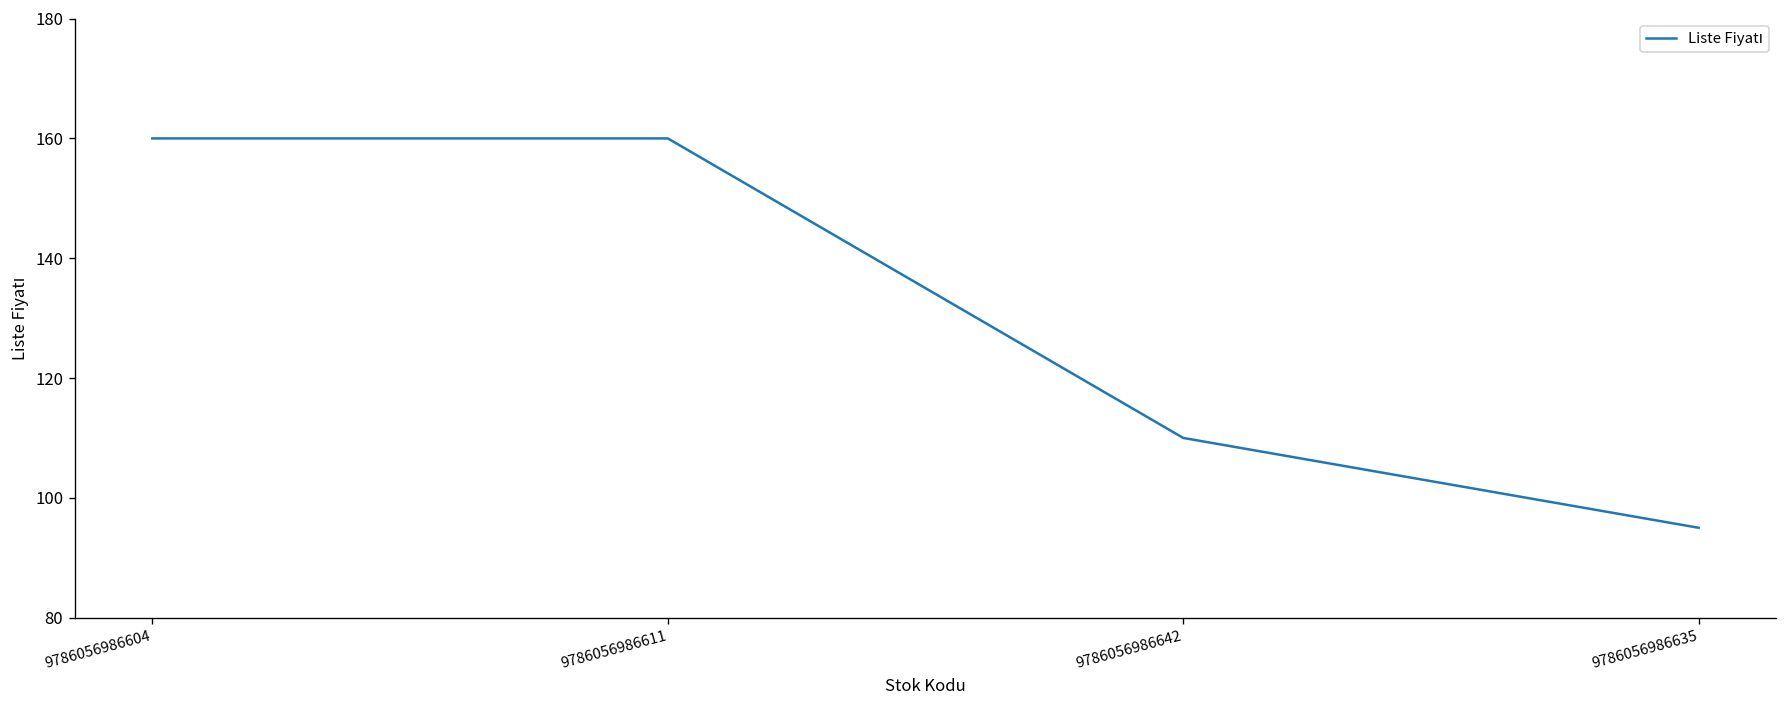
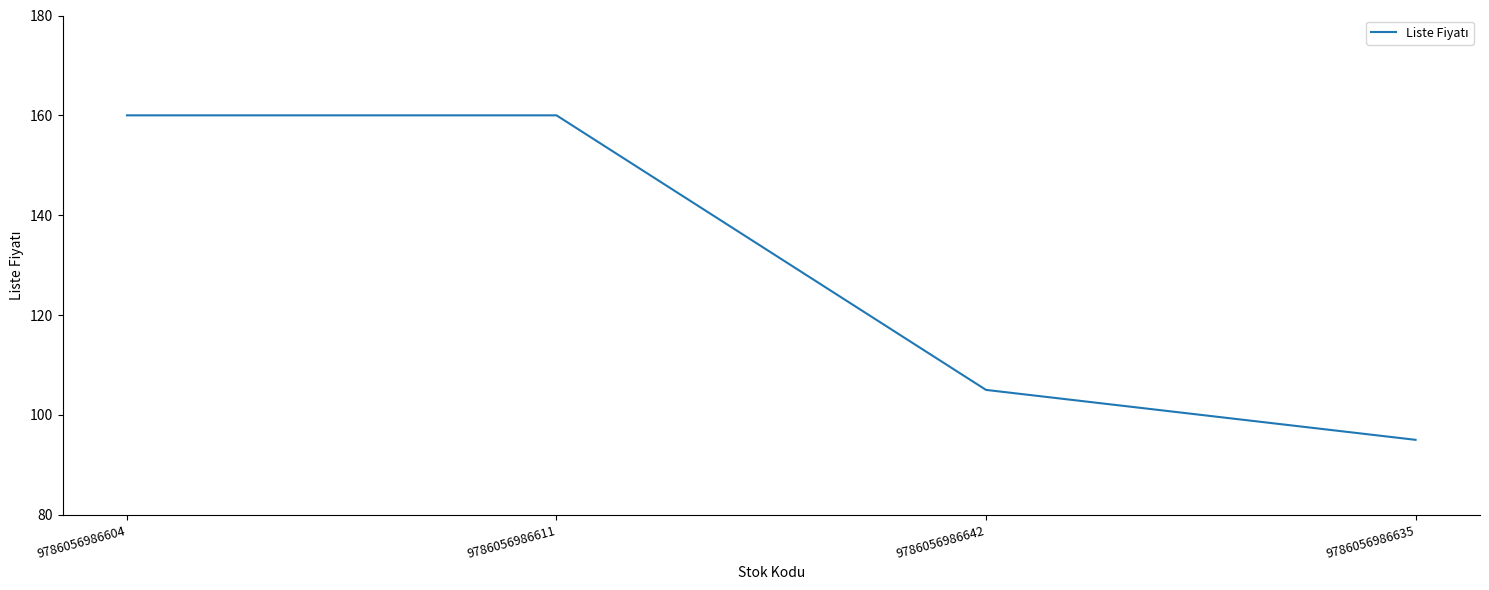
9786056986642: 110 -> 105
